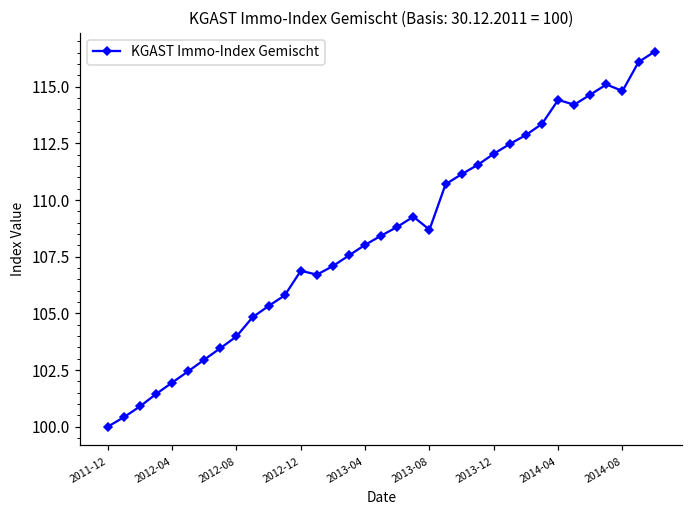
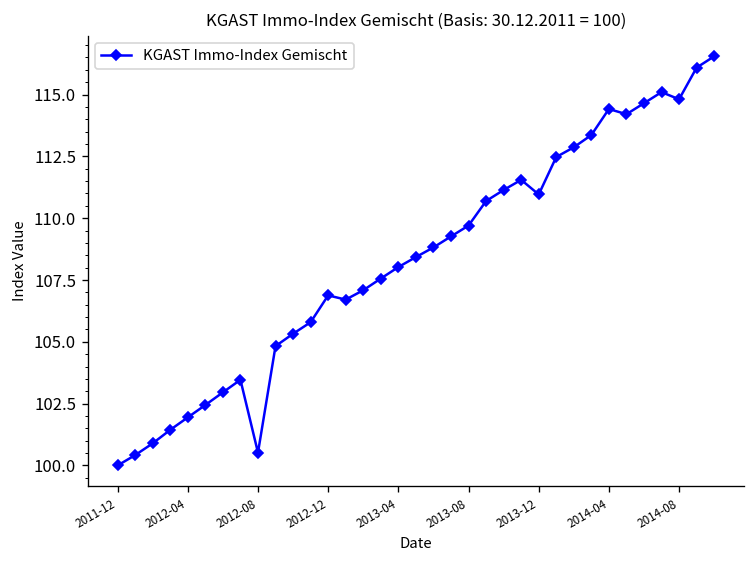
2012-08: 104.0 -> 100.5
2013-08: 108.7 -> 109.7
2013-12: 112.0 -> 111.0
